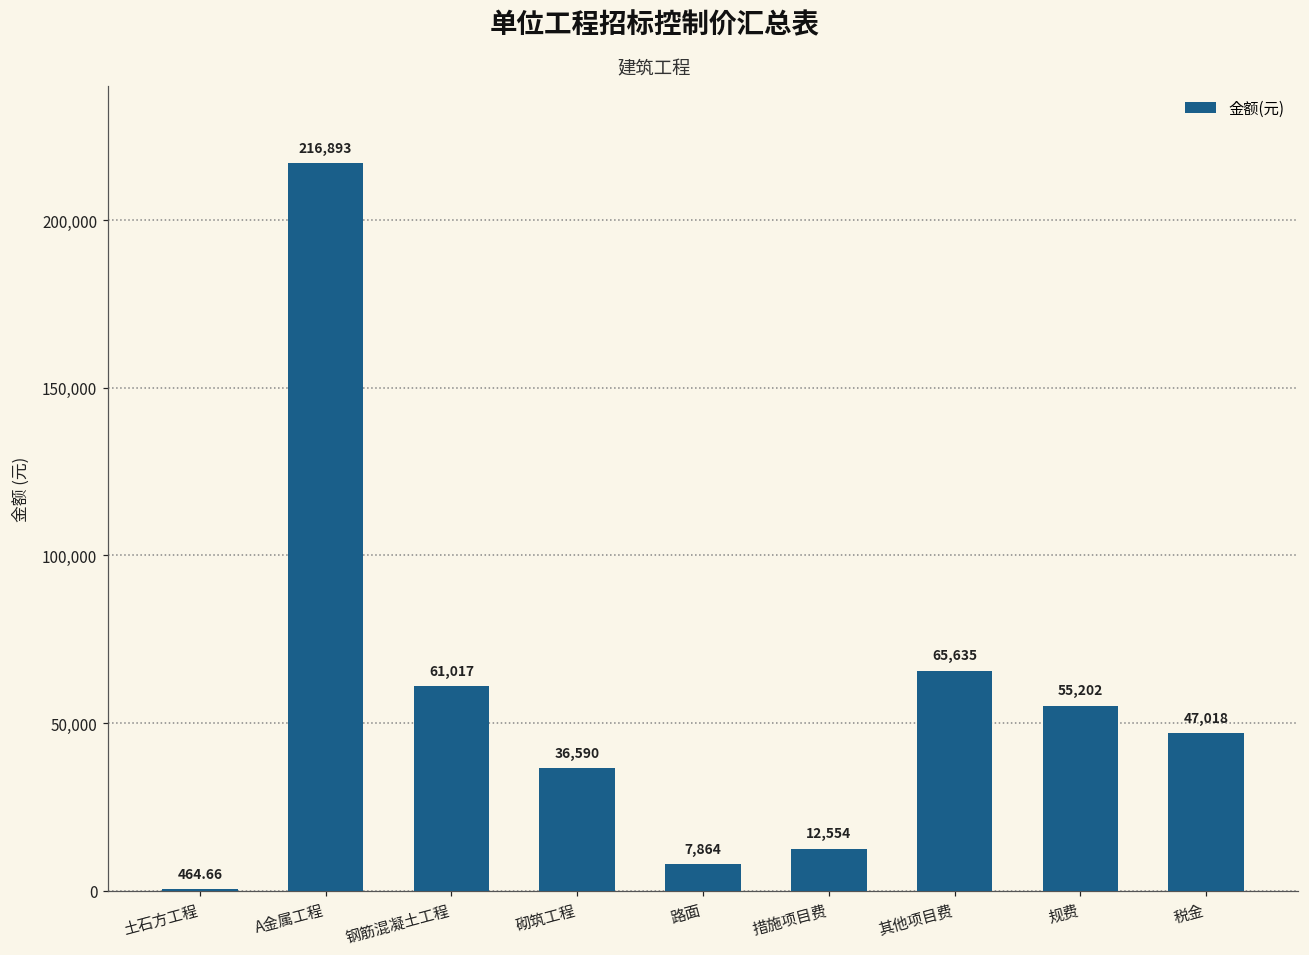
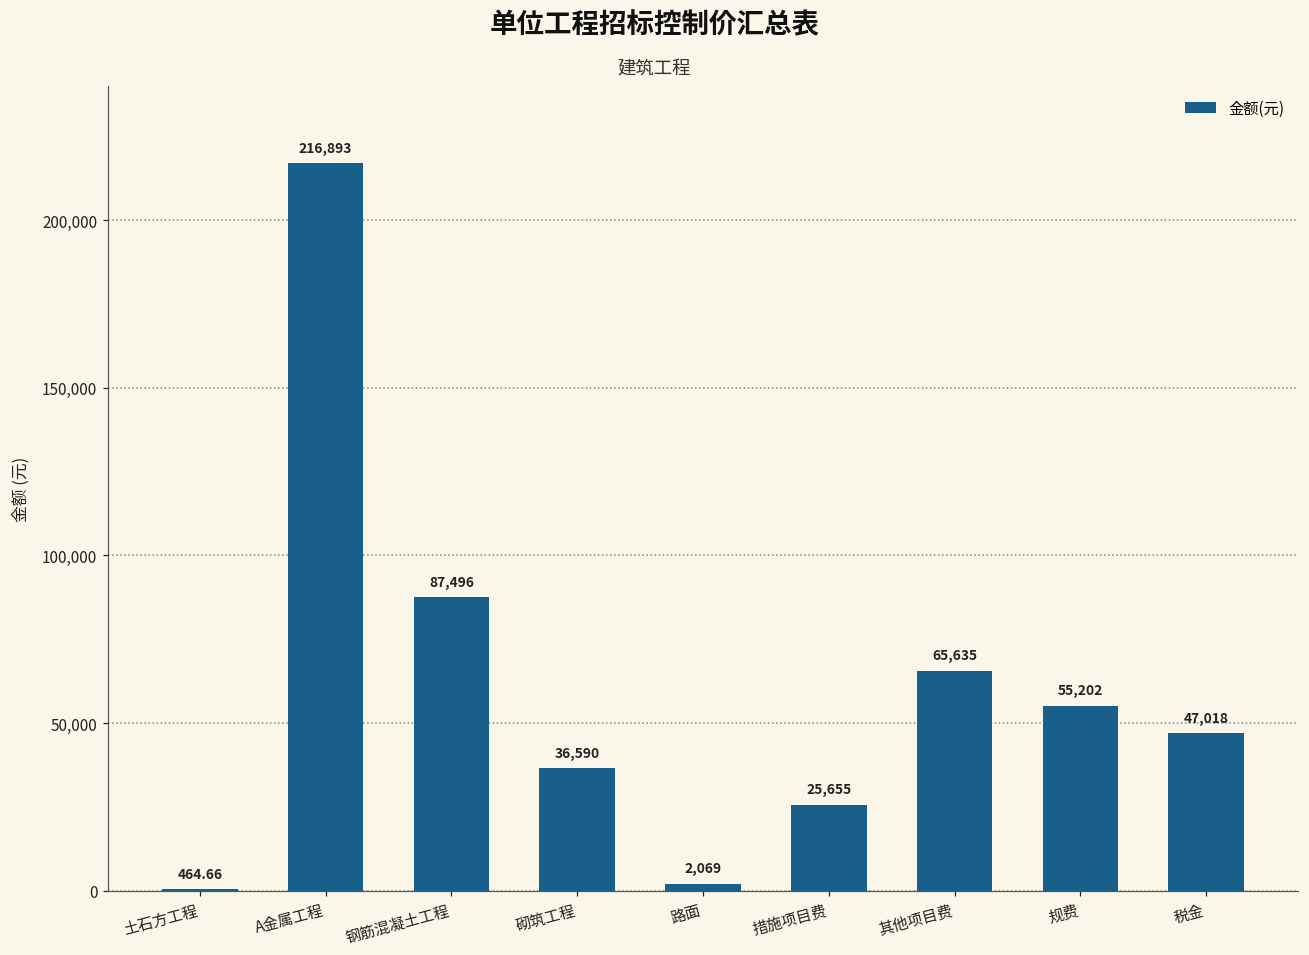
钢筋混凝土工程: 61,017 -> 87,496
路面: 7,864 -> 2,069
措施项目费: 12,554 -> 25,655
